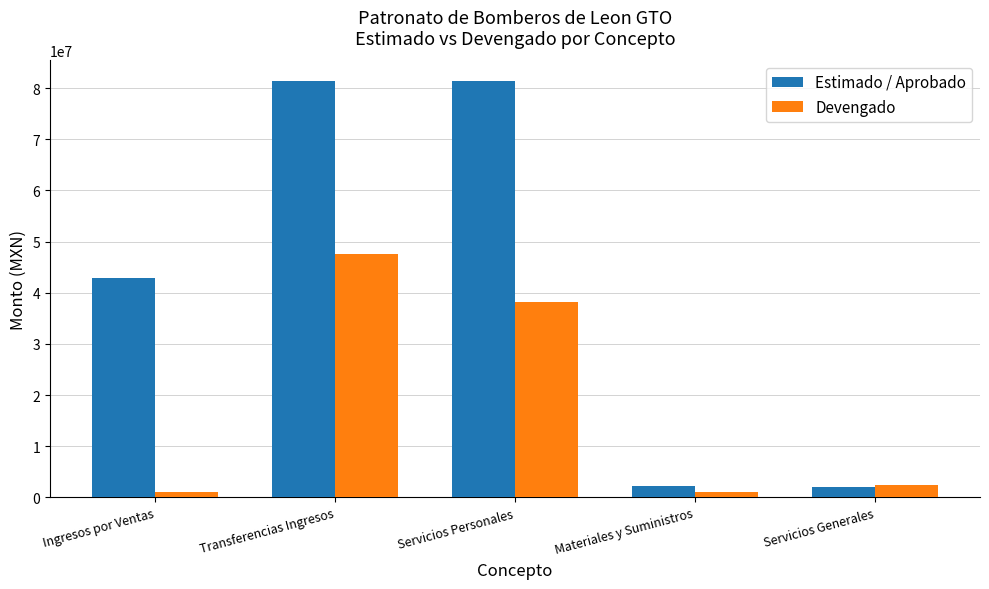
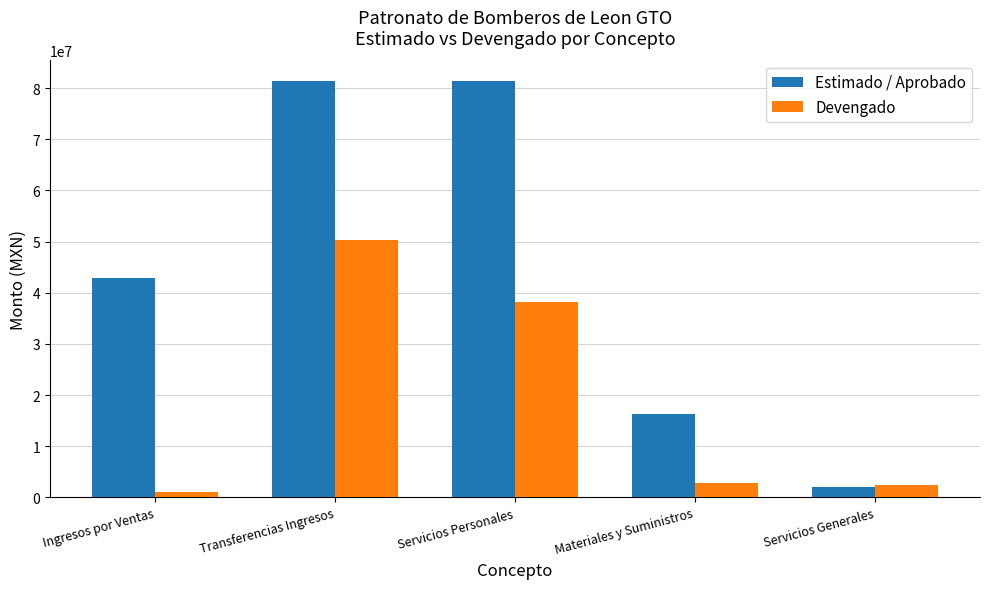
Devengado, Transferencias Ingresos: 48000000 -> 50000000
Estimado / Aprobado, Materiales y Suministros: 2000000 -> 16000000
Devengado, Materiales y Suministros: 1000000 -> 3000000
